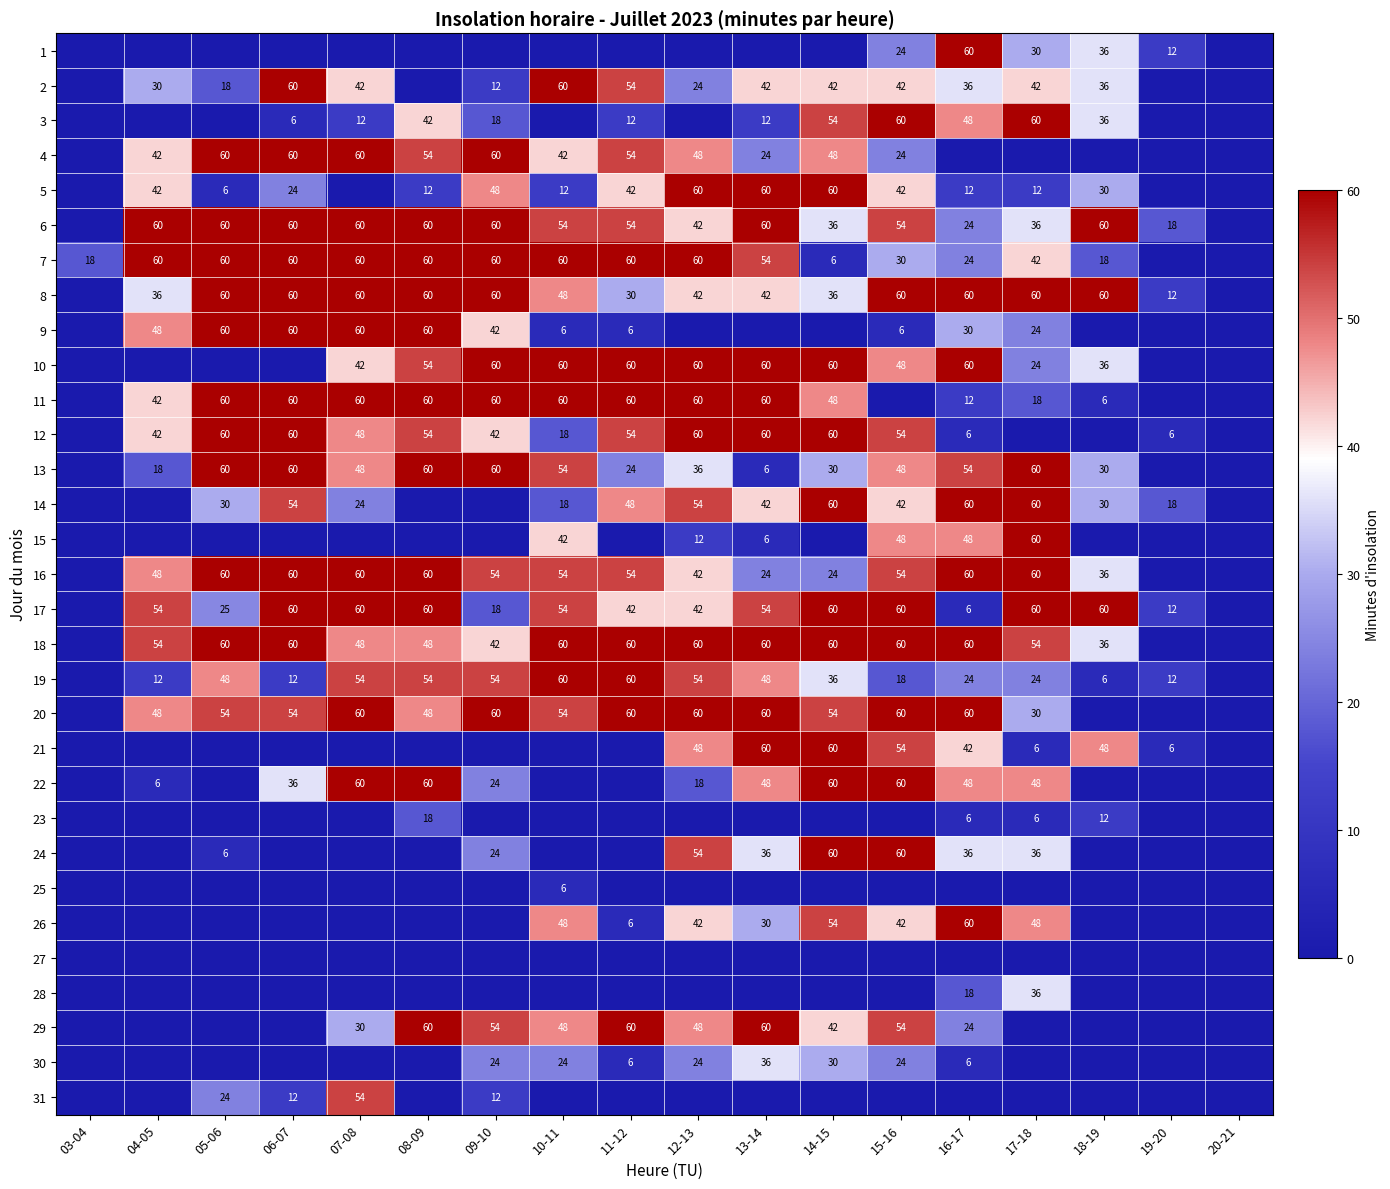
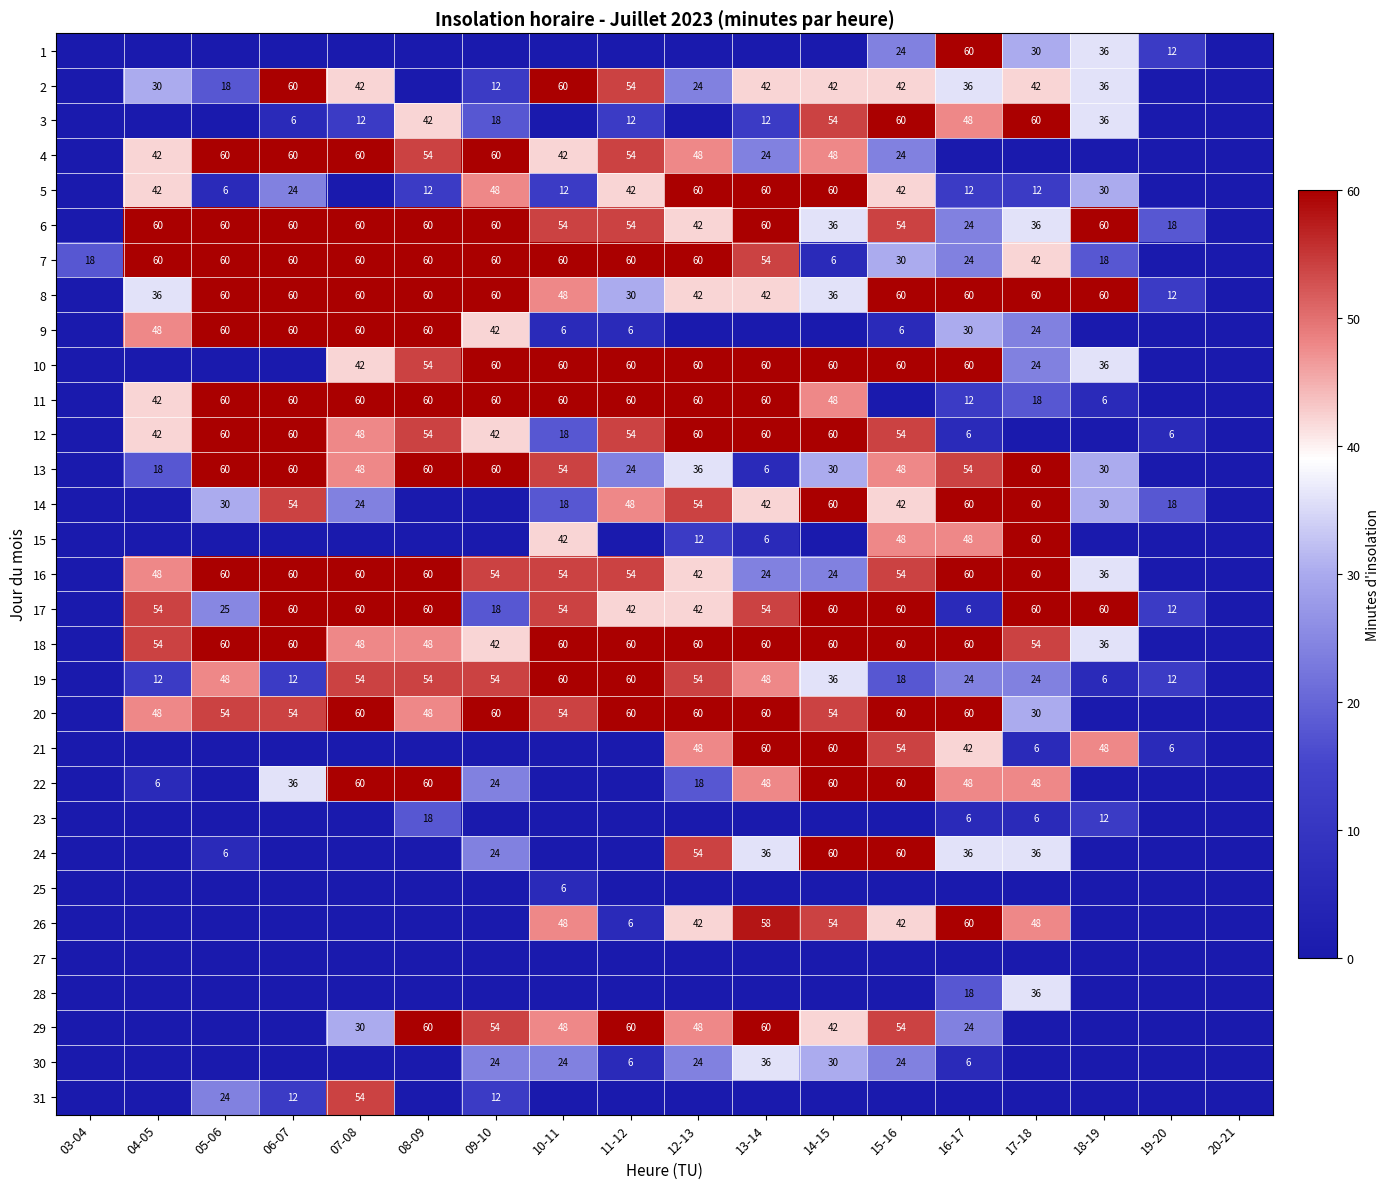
10, 15-16: 48 -> 60
26, 13-14: 30 -> 58
